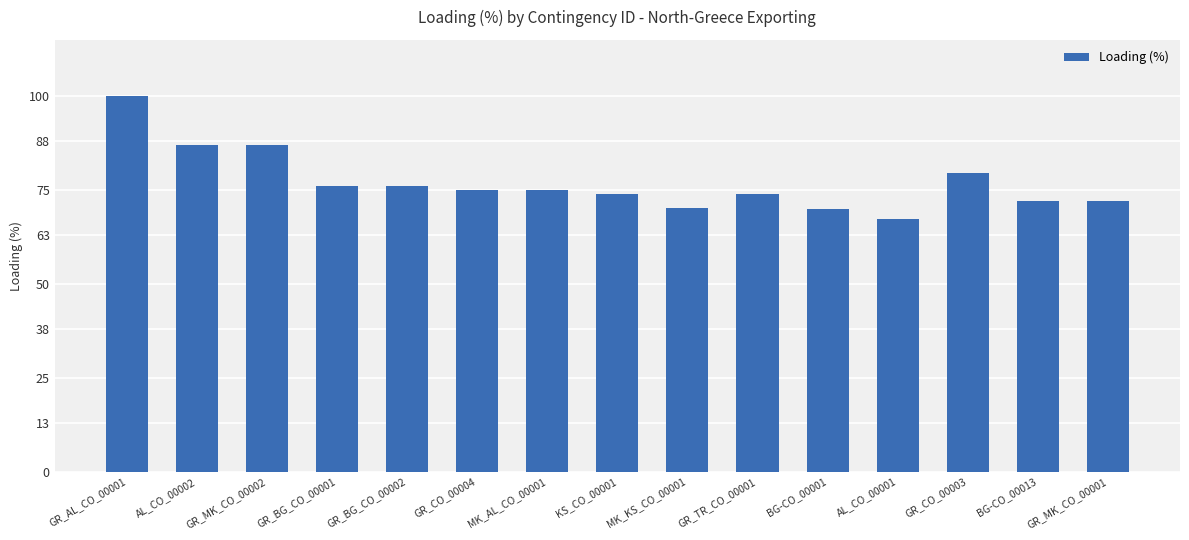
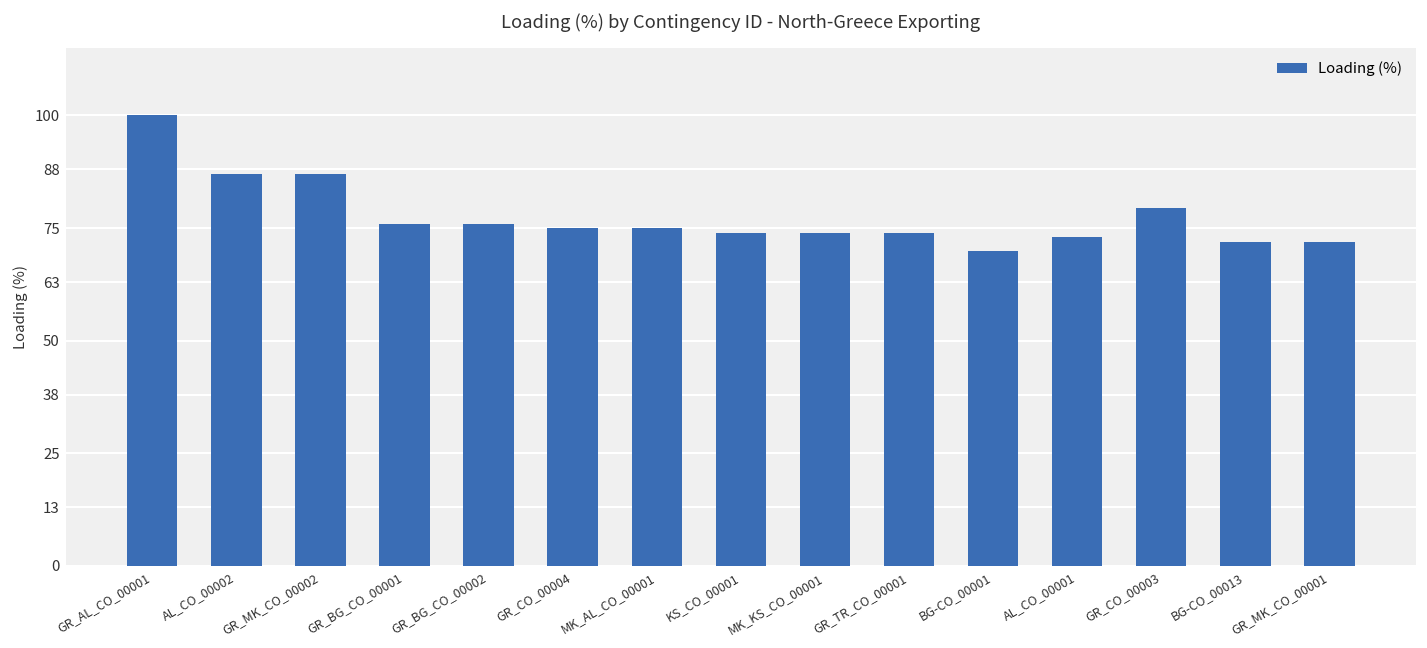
MK_KS_CO_00001: 70 -> 74
AL_CO_00001: 67 -> 73
